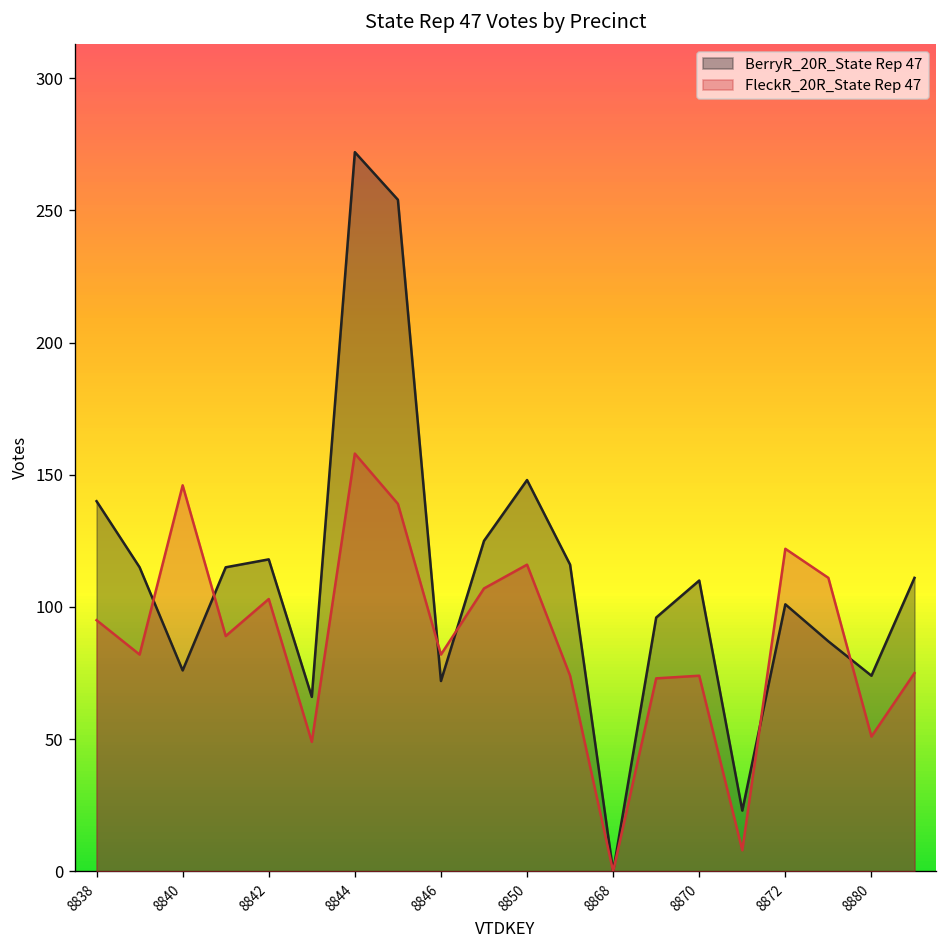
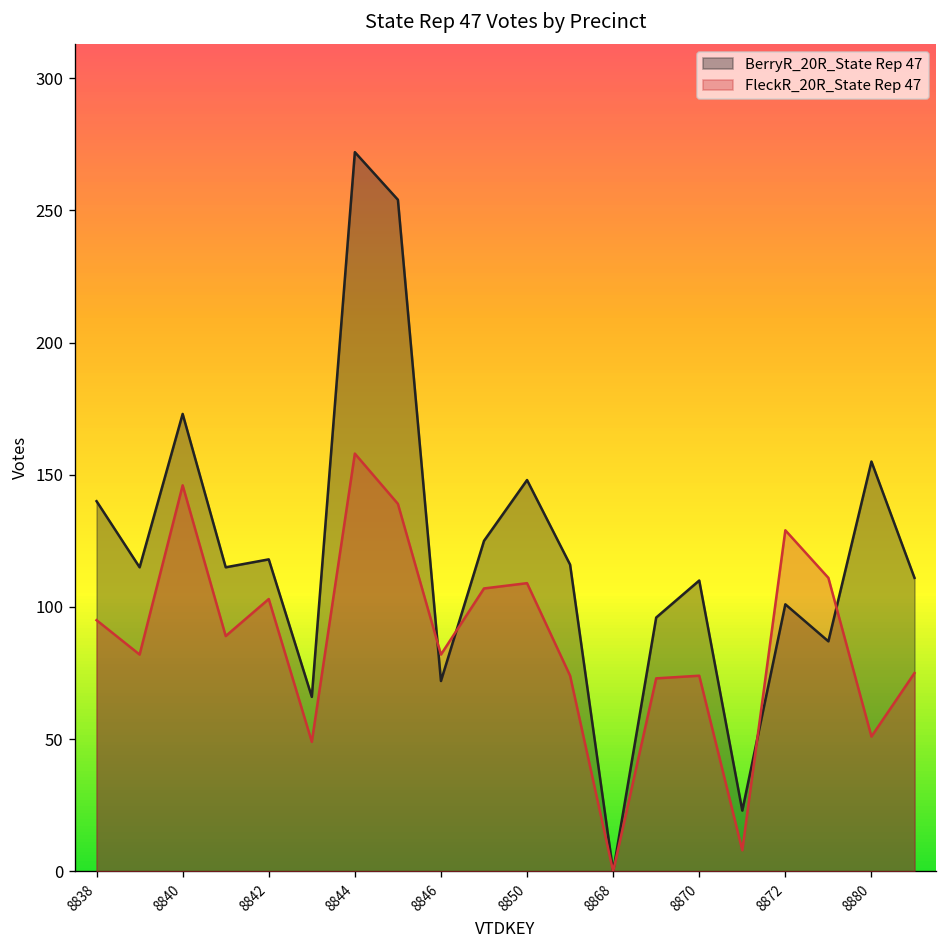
BerryR_20R_State Rep 47, 8840: 76 -> 173
FleckR_20R_State Rep 47, 8850: 116 -> 109
FleckR_20R_State Rep 47, 8872: 122 -> 129
BerryR_20R_State Rep 47, 8880: 74 -> 155
